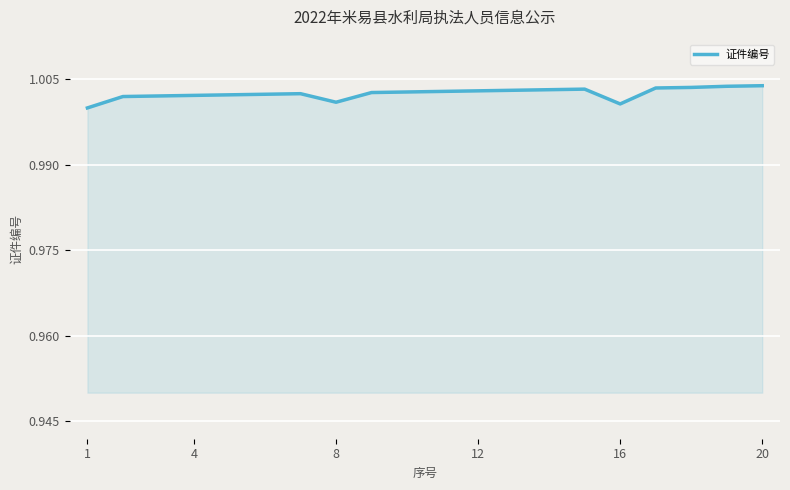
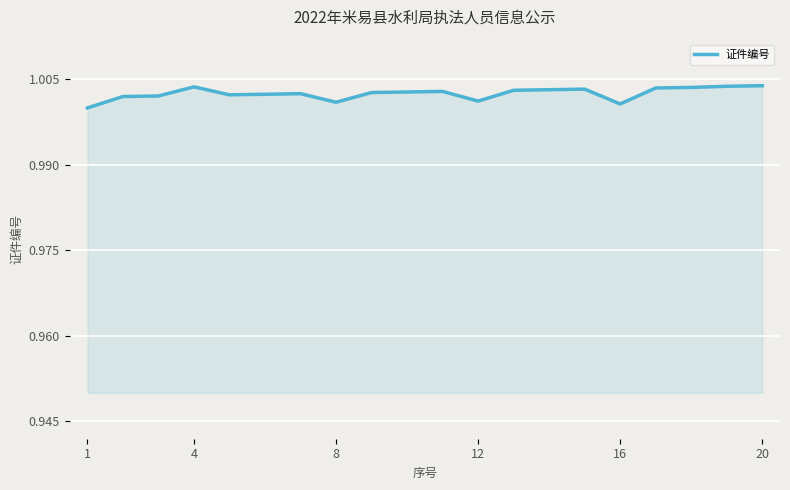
4: 1.002 -> 1.004
12: 1.003 -> 1.001
